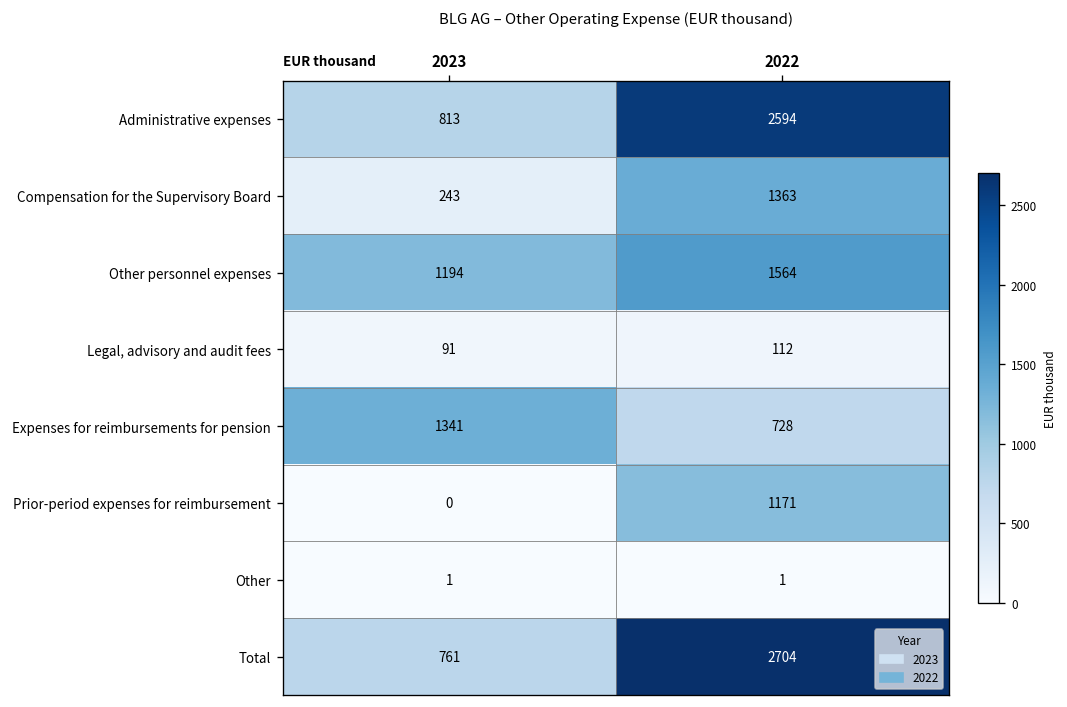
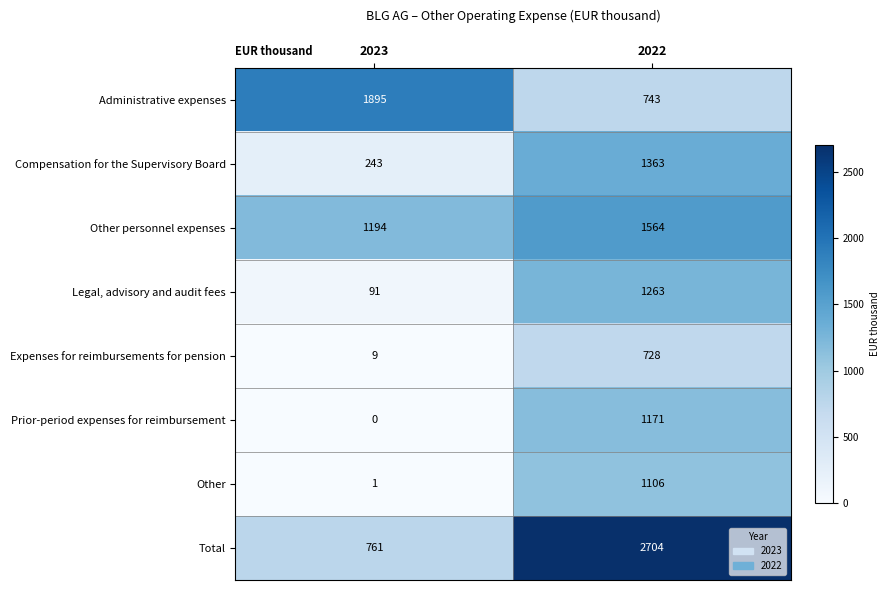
Administrative expenses, 2023: 813 -> 1895
Administrative expenses, 2022: 2594 -> 743
Legal, advisory and audit fees, 2022: 112 -> 1263
Expenses for reimbursements for pension, 2023: 1341 -> 9
Other, 2022: 1 -> 1106
